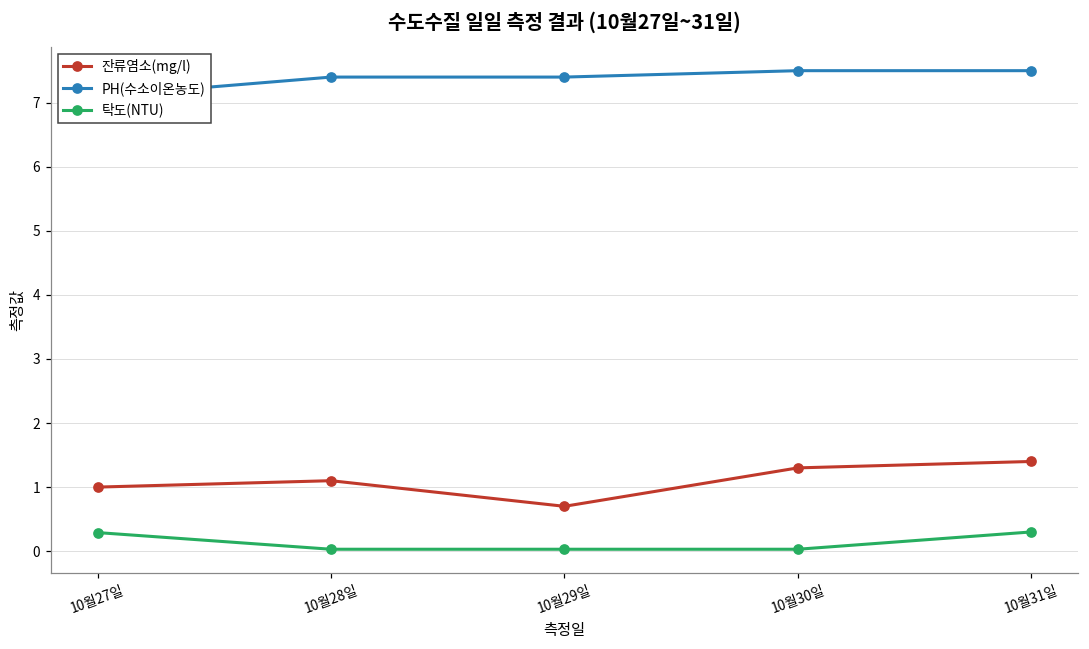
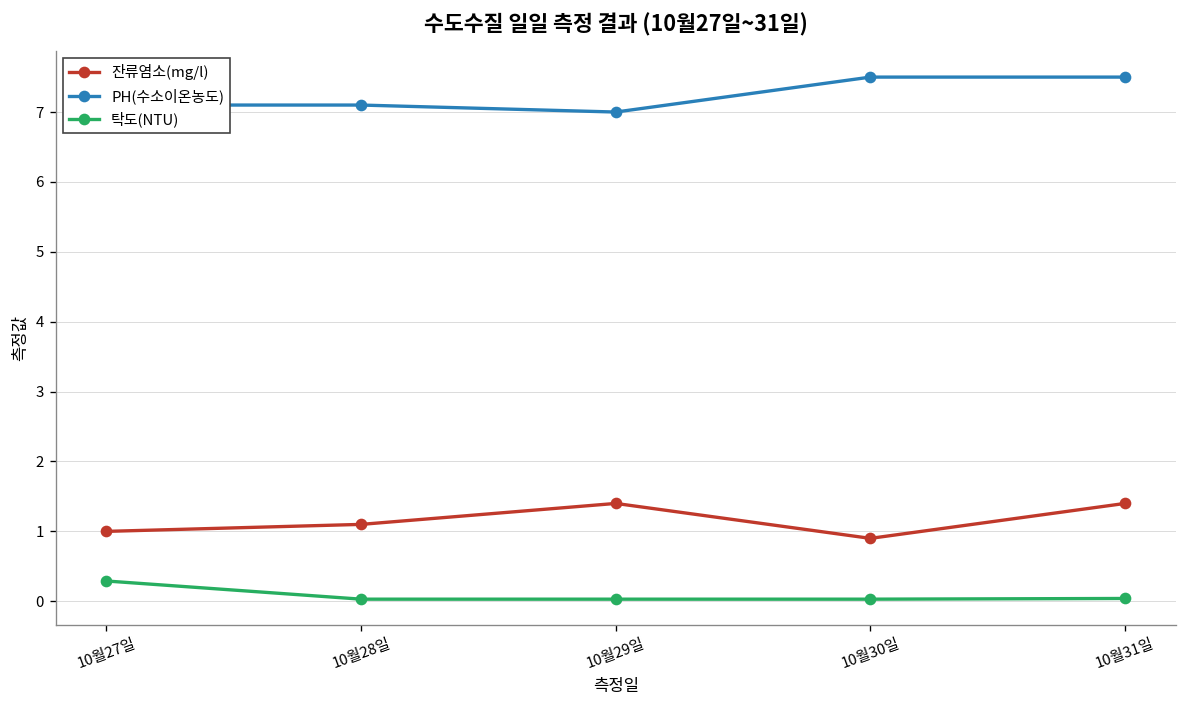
PH(수소이온농도), 10월28일: 7.4 -> 7.1
잔류염소(mg/l), 10월29일: 0.7 -> 1.4
PH(수소이온농도), 10월29일: 7.4 -> 7.0
잔류염소(mg/l), 10월30일: 1.3 -> 0.9
탁도(NTU), 10월31일: 0.3 -> 0.0
